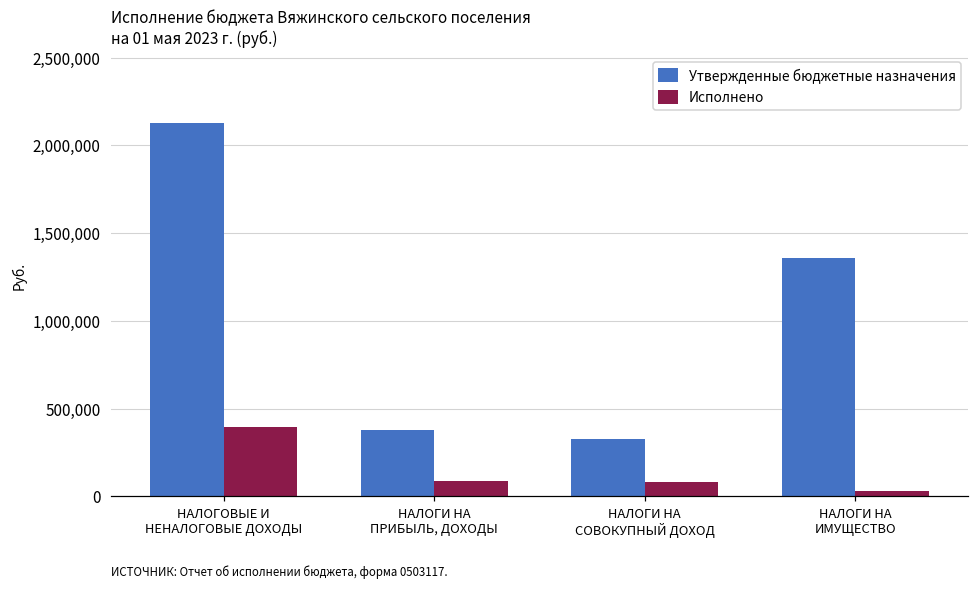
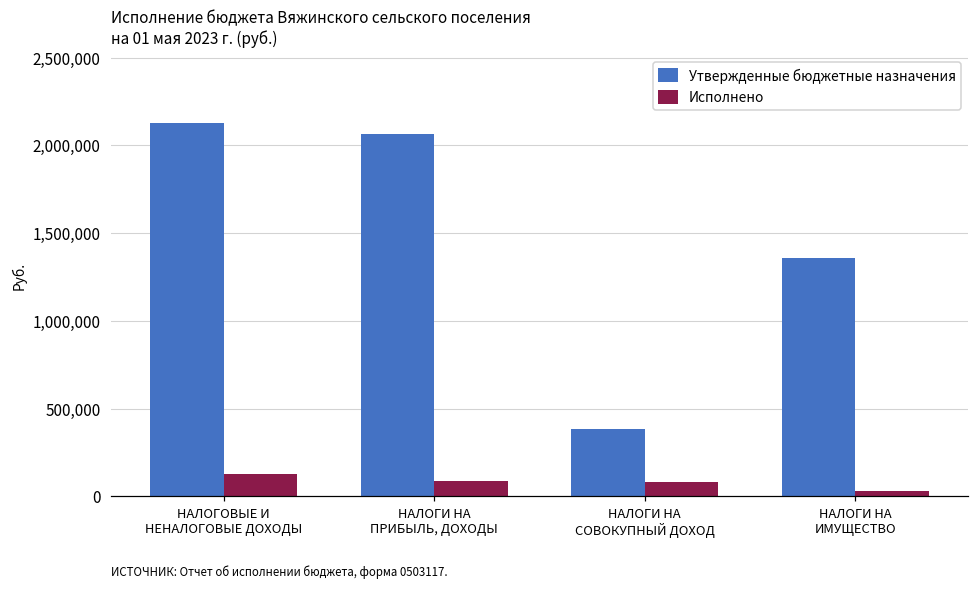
Исполнено, НАЛОГОВЫЕ И НЕНАЛОГОВЫЕ ДОХОДЫ: 390,000 -> 130,000
Утвержденные бюджетные назначения, НАЛОГИ НА ПРИБЫЛЬ, ДОХОДЫ: 380,000 -> 2,070,000
Утвержденные бюджетные назначения, НАЛОГИ НА СОВОКУПНЫЙ ДОХОД: 320,000 -> 390,000
